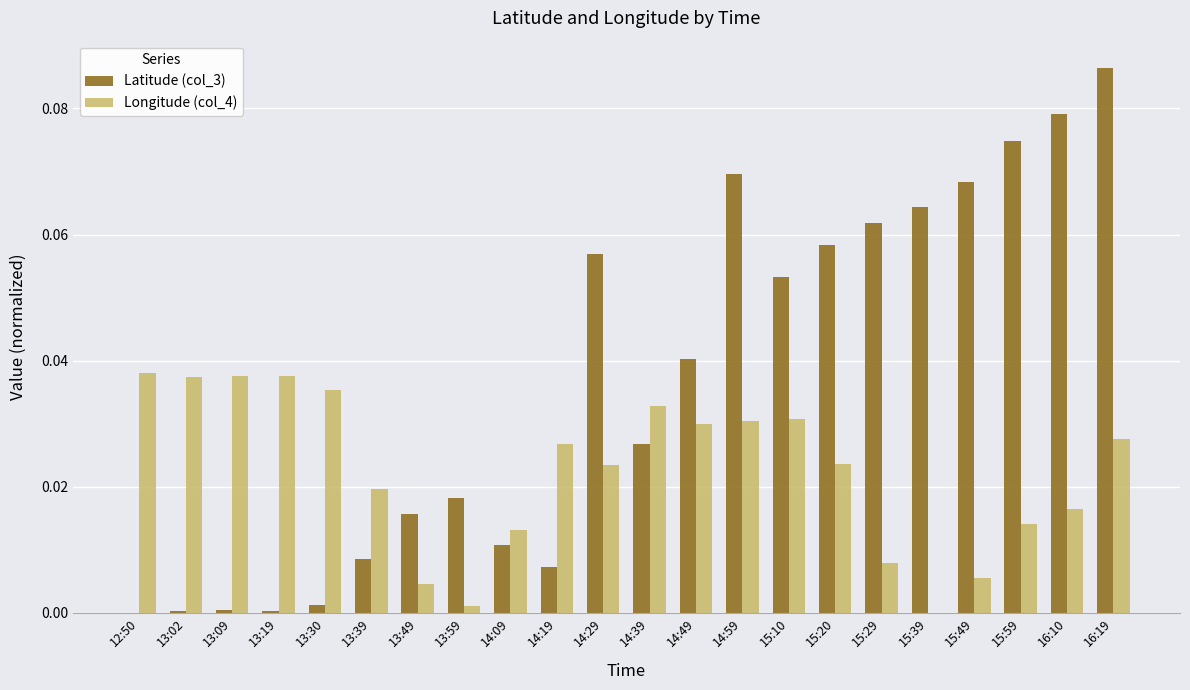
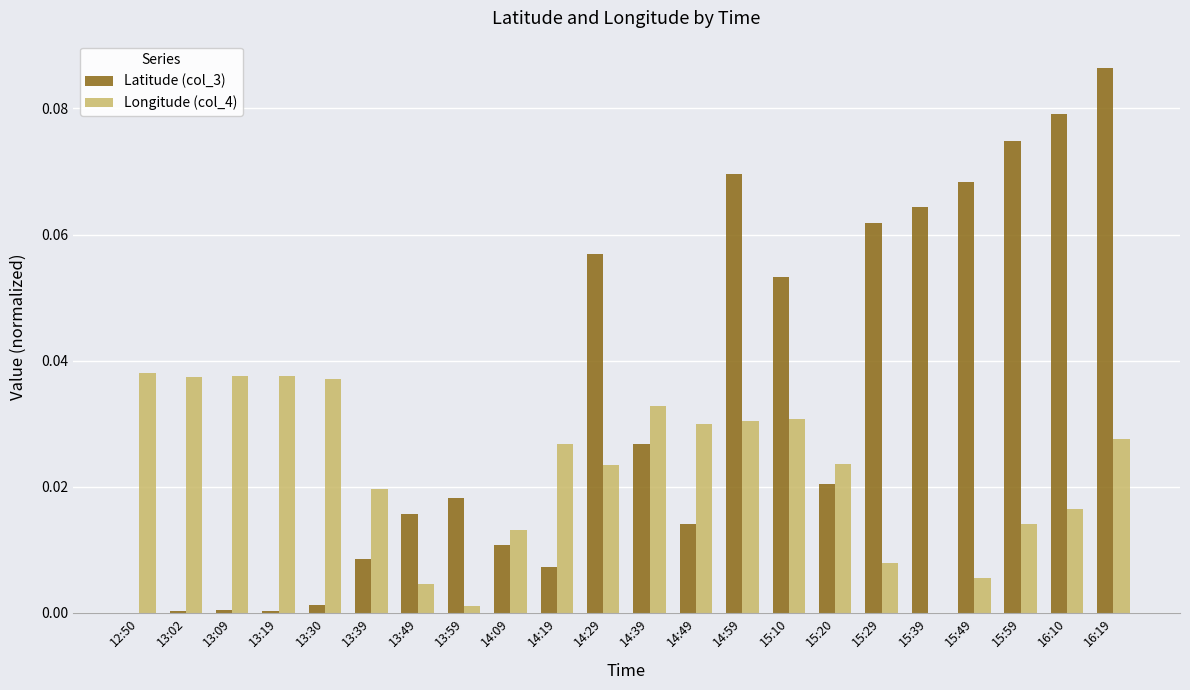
Longitude (col_4), 13:30: 0.035 -> 0.037
Latitude (col_3), 14:49: 0.040 -> 0.014
Latitude (col_3), 15:20: 0.058 -> 0.020
